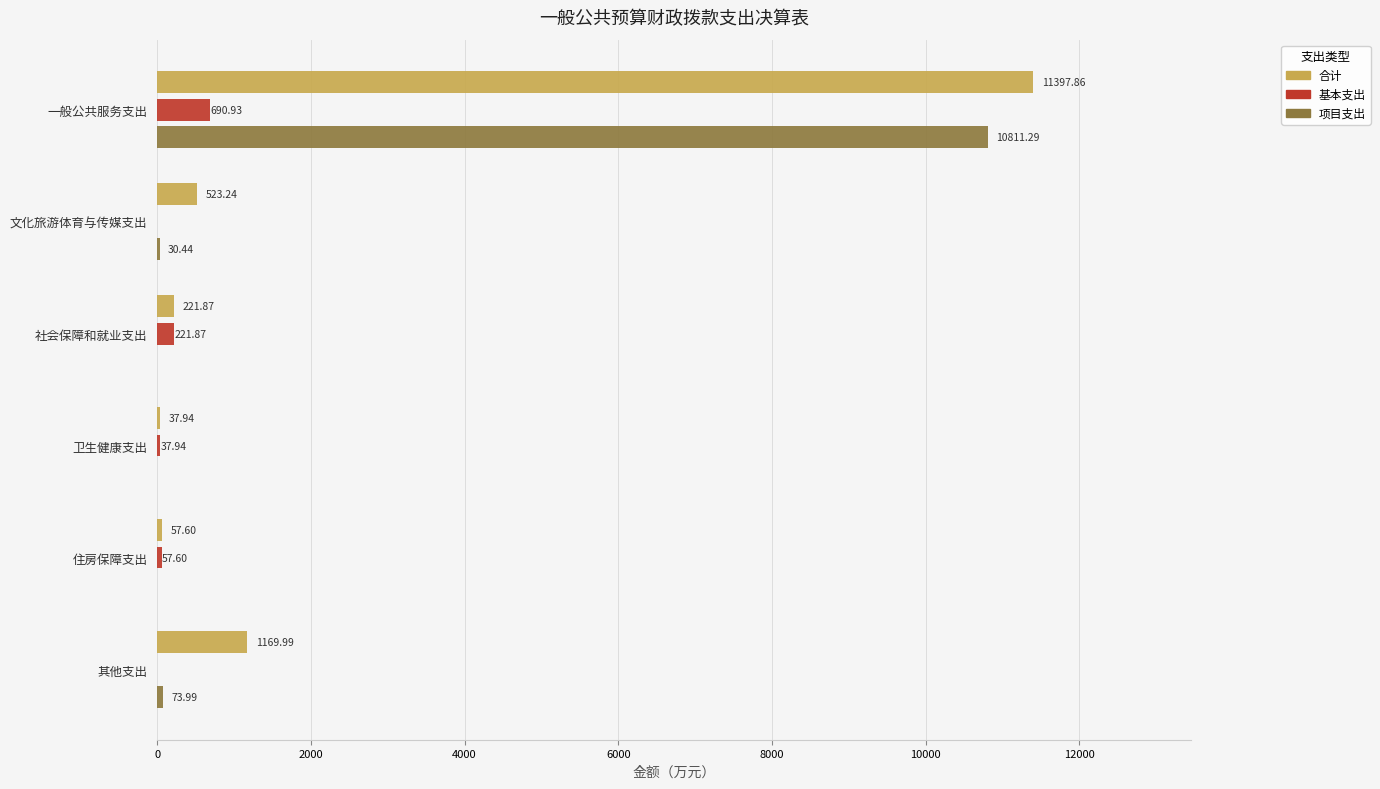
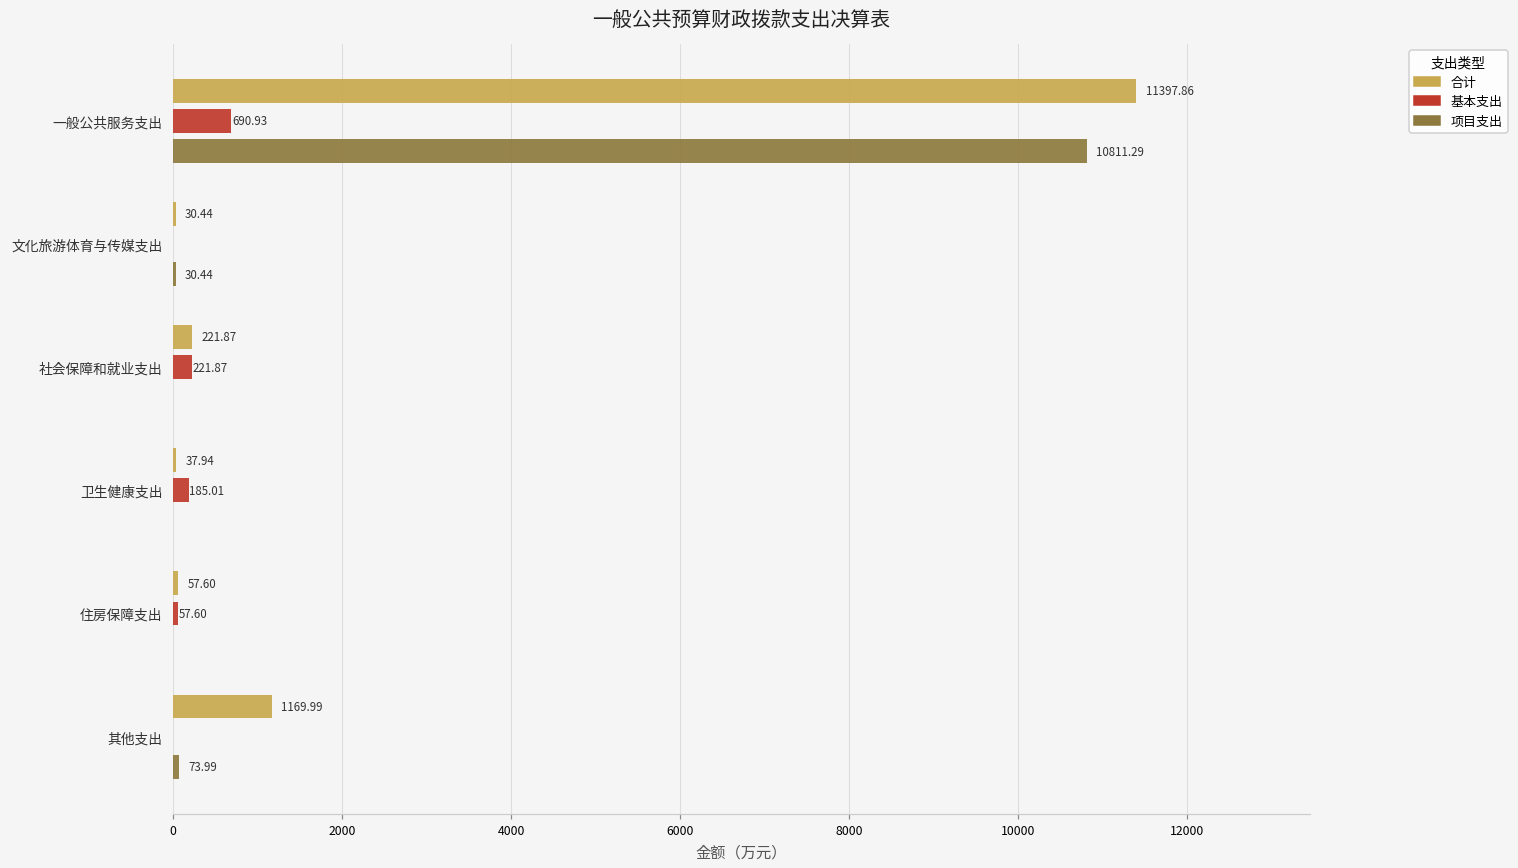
合计, 文化旅游体育与传媒支出: 523.24 -> 30.44
基本支出, 卫生健康支出: 37.94 -> 185.01
